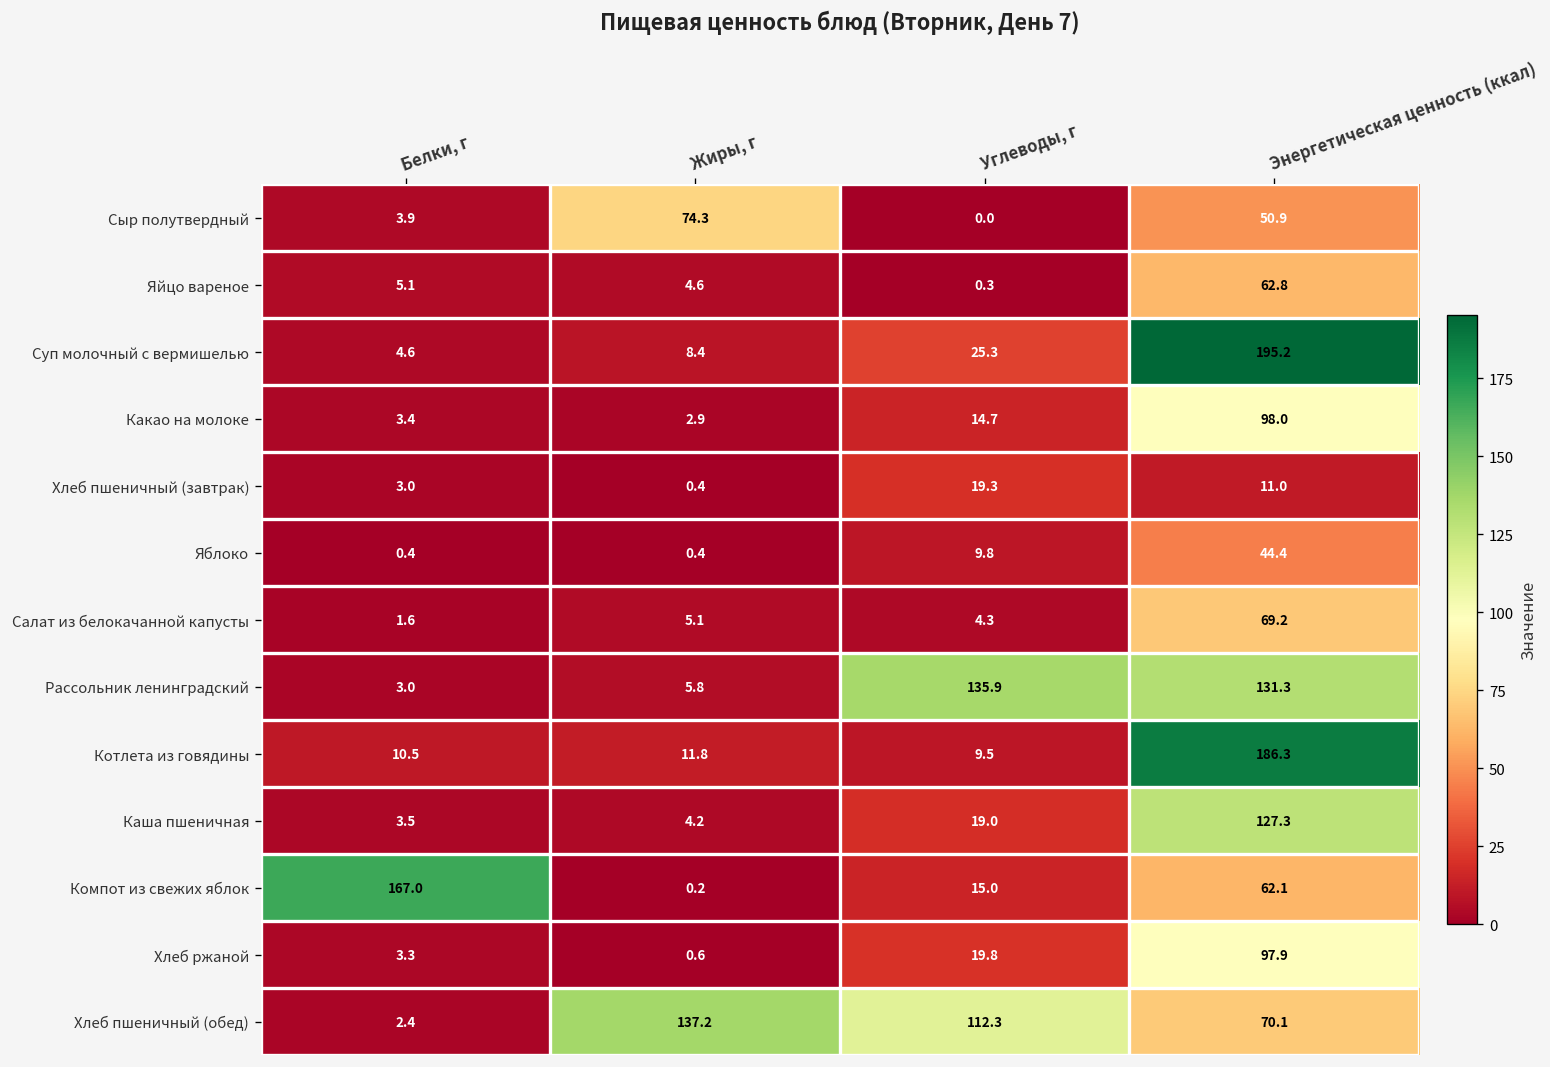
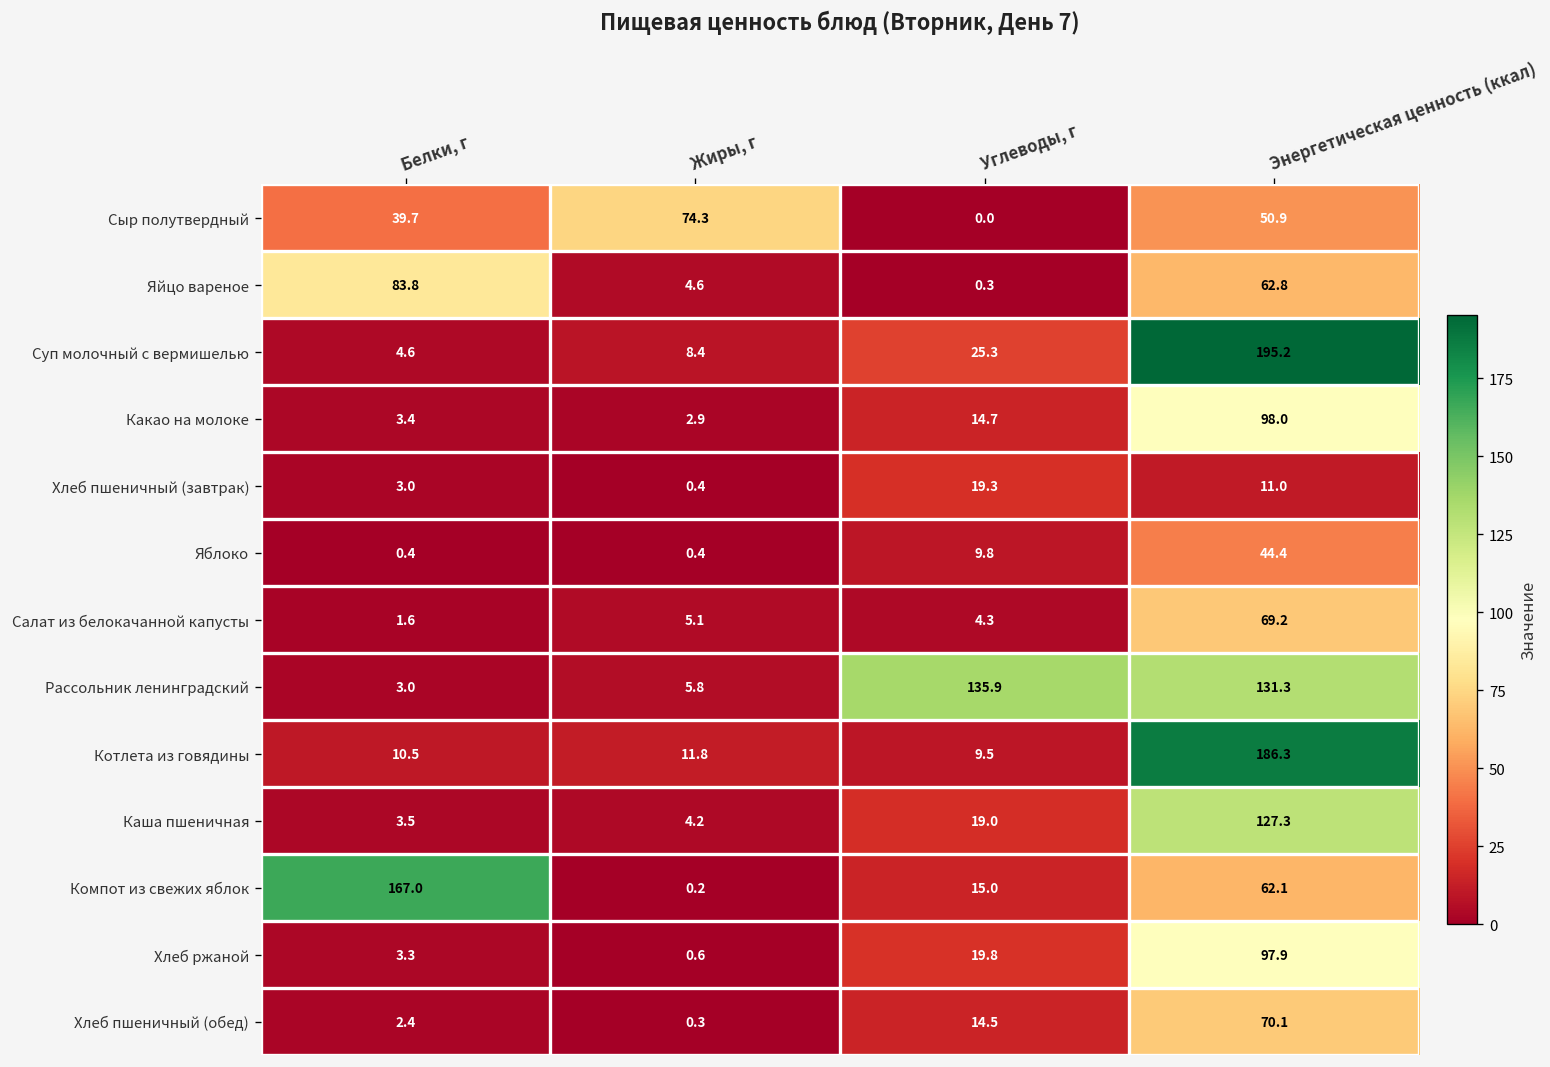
Сыр полутвердный, Белки, г: 3.9 -> 39.7
Яйцо вареное, Белки, г: 5.1 -> 83.8
Хлеб пшеничный (обед), Жиры, г: 137.2 -> 0.3
Хлеб пшеничный (обед), Углеводы, г: 112.3 -> 14.5
